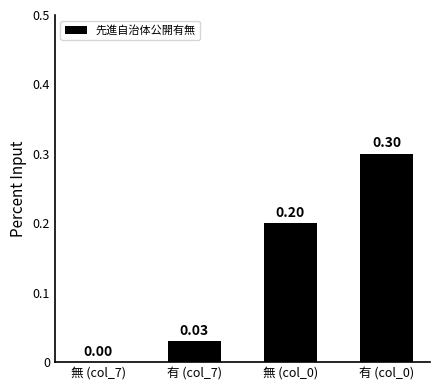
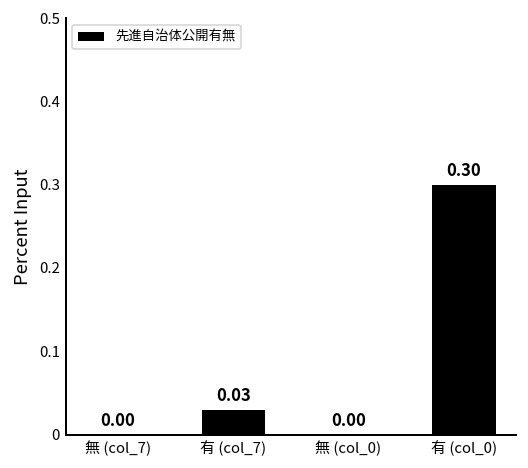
無 (col_0): 0.20 -> 0.00
